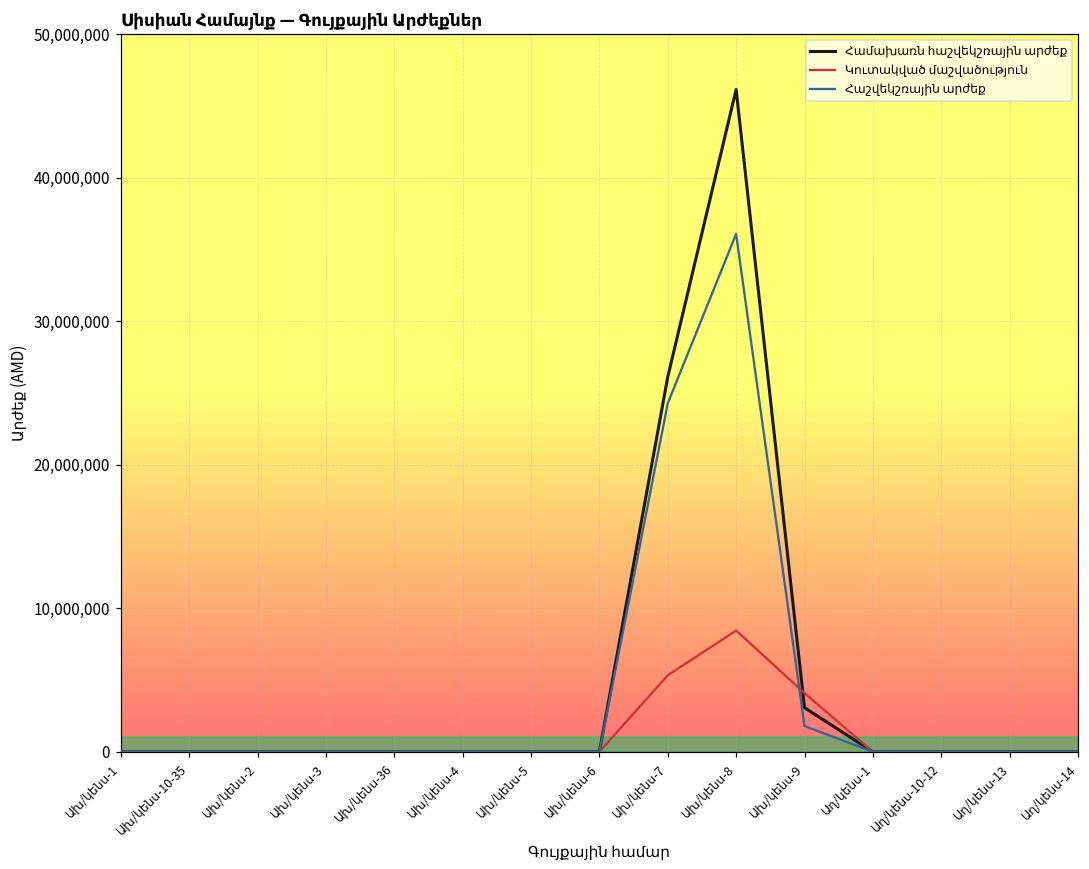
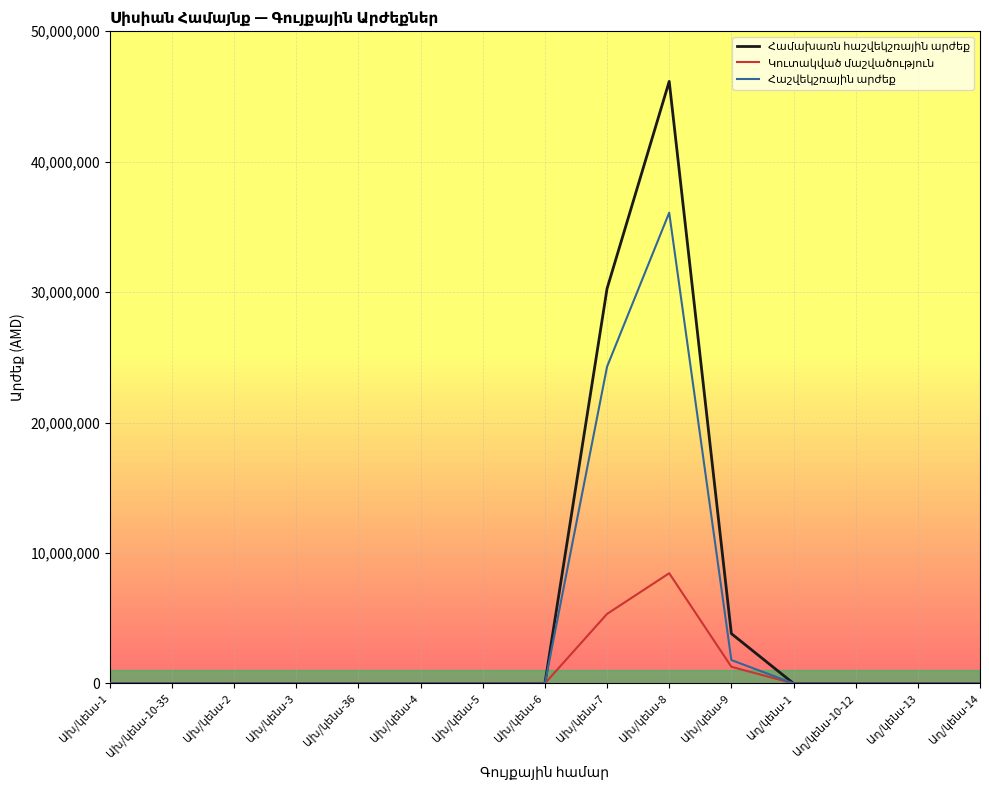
Համախառն հաշվեկշռային արժեք, Ախ/կենս-7: 26,100,000 -> 30,300,000
Համախառն հաշվեկշռային արժեք, Ախ/կենս-9: 3,100,000 -> 3,800,000
Կուտակված մաշվածություն, Ախ/կենս-9: 4,100,000 -> 1,300,000
